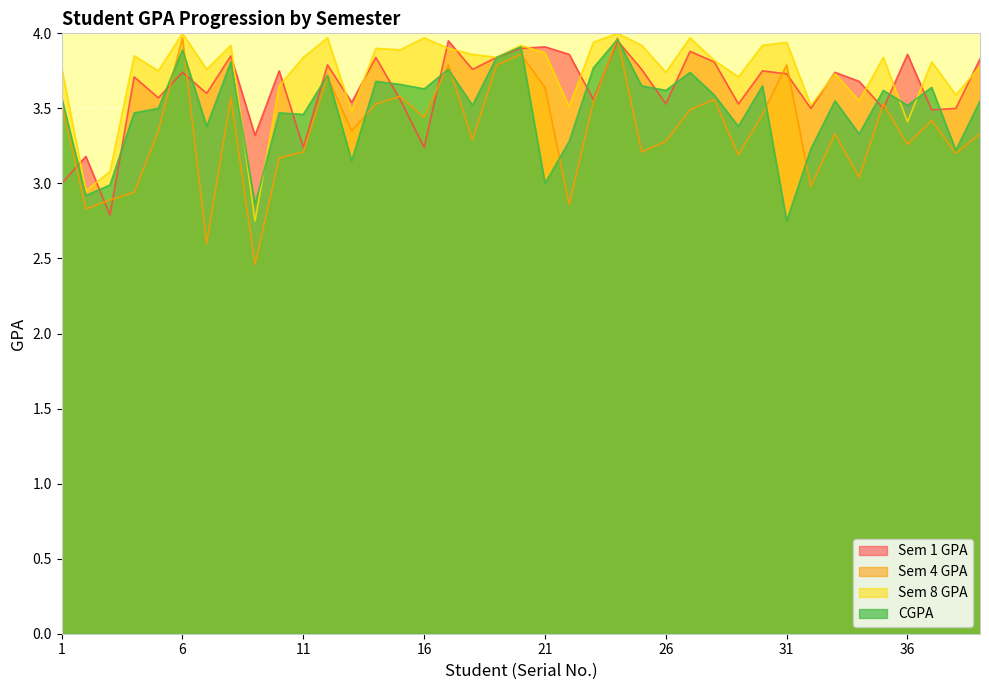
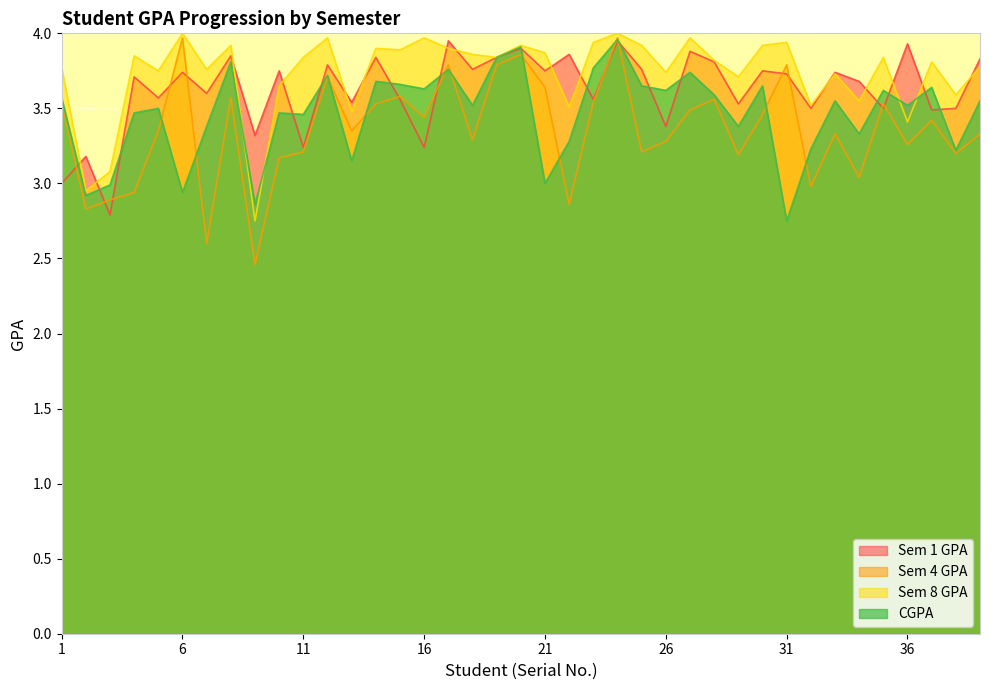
CGPA, 6: 3.89 -> 2.94
Sem 1 GPA, 21: 3.91 -> 3.75
Sem 1 GPA, 26: 3.53 -> 3.38
Sem 1 GPA, 36: 3.86 -> 3.93
